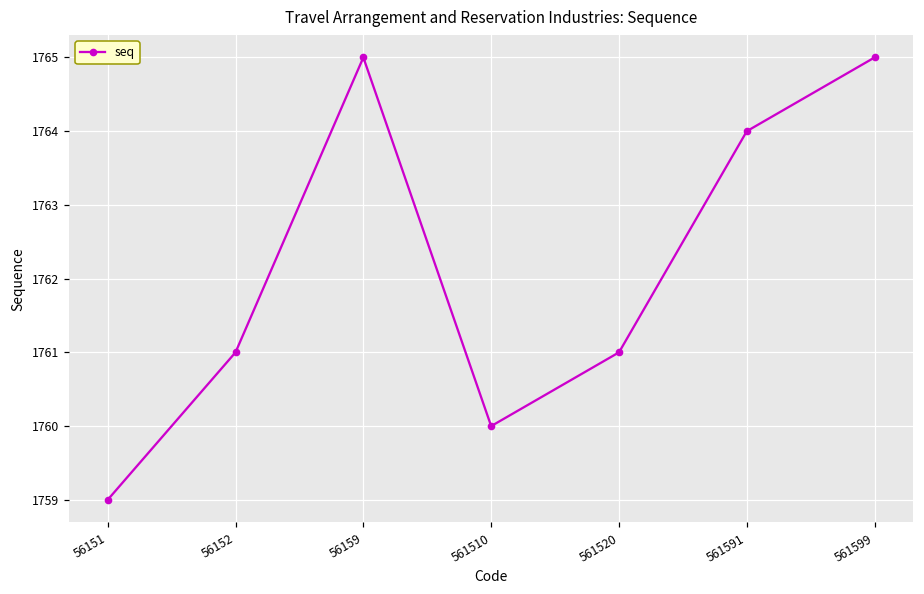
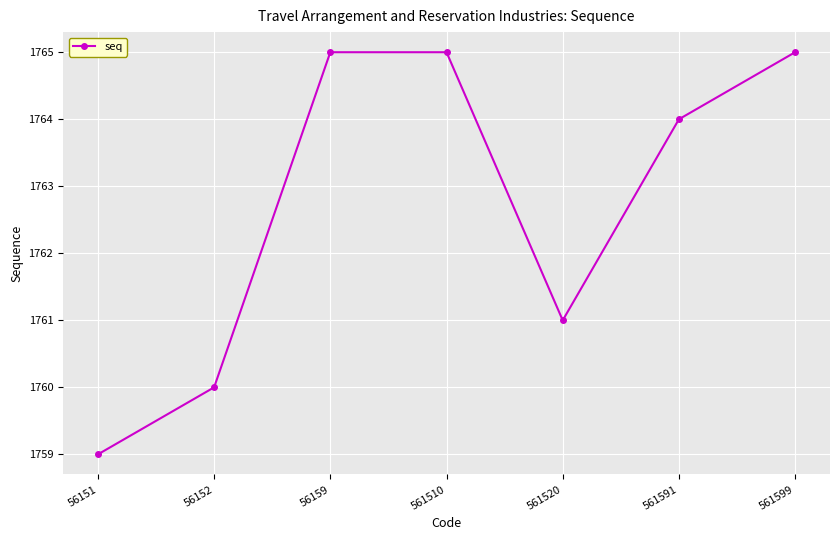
56152: 1761 -> 1760
561510: 1760 -> 1765
